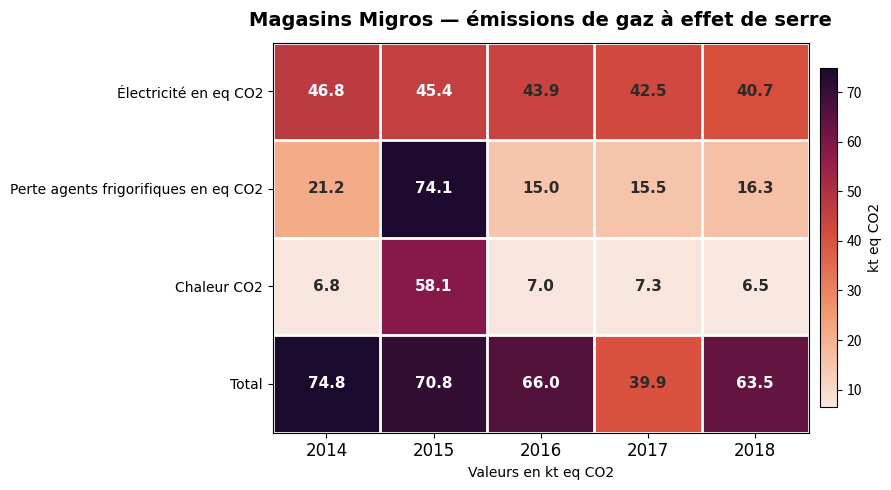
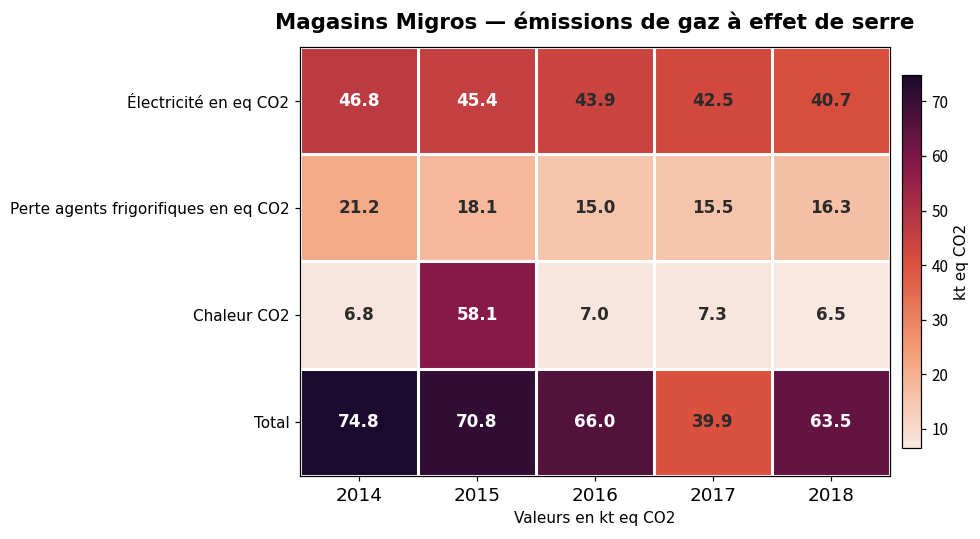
Perte agents frigorifiques en eq CO2, 2015: 74.1 -> 18.1
